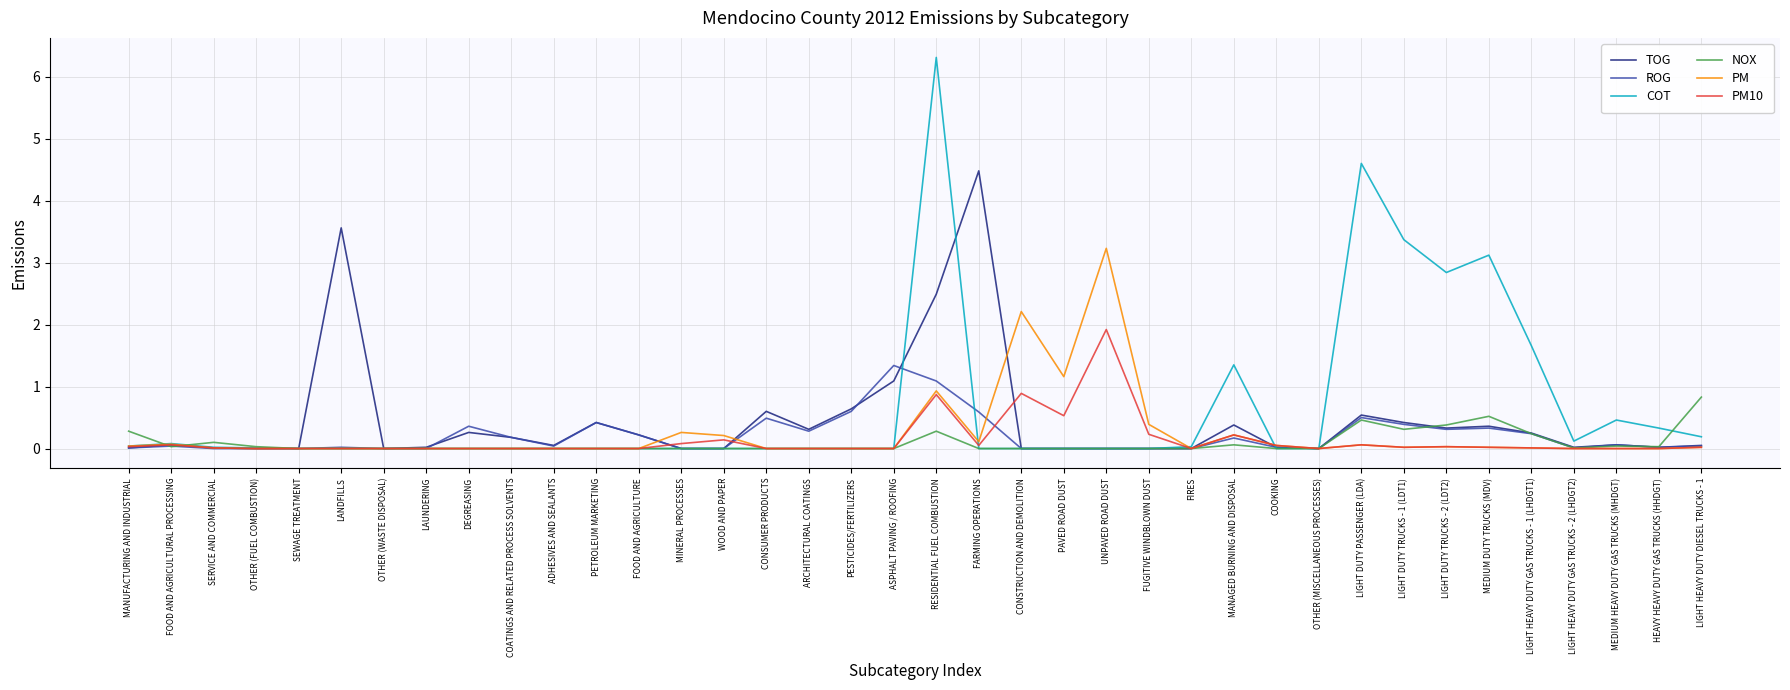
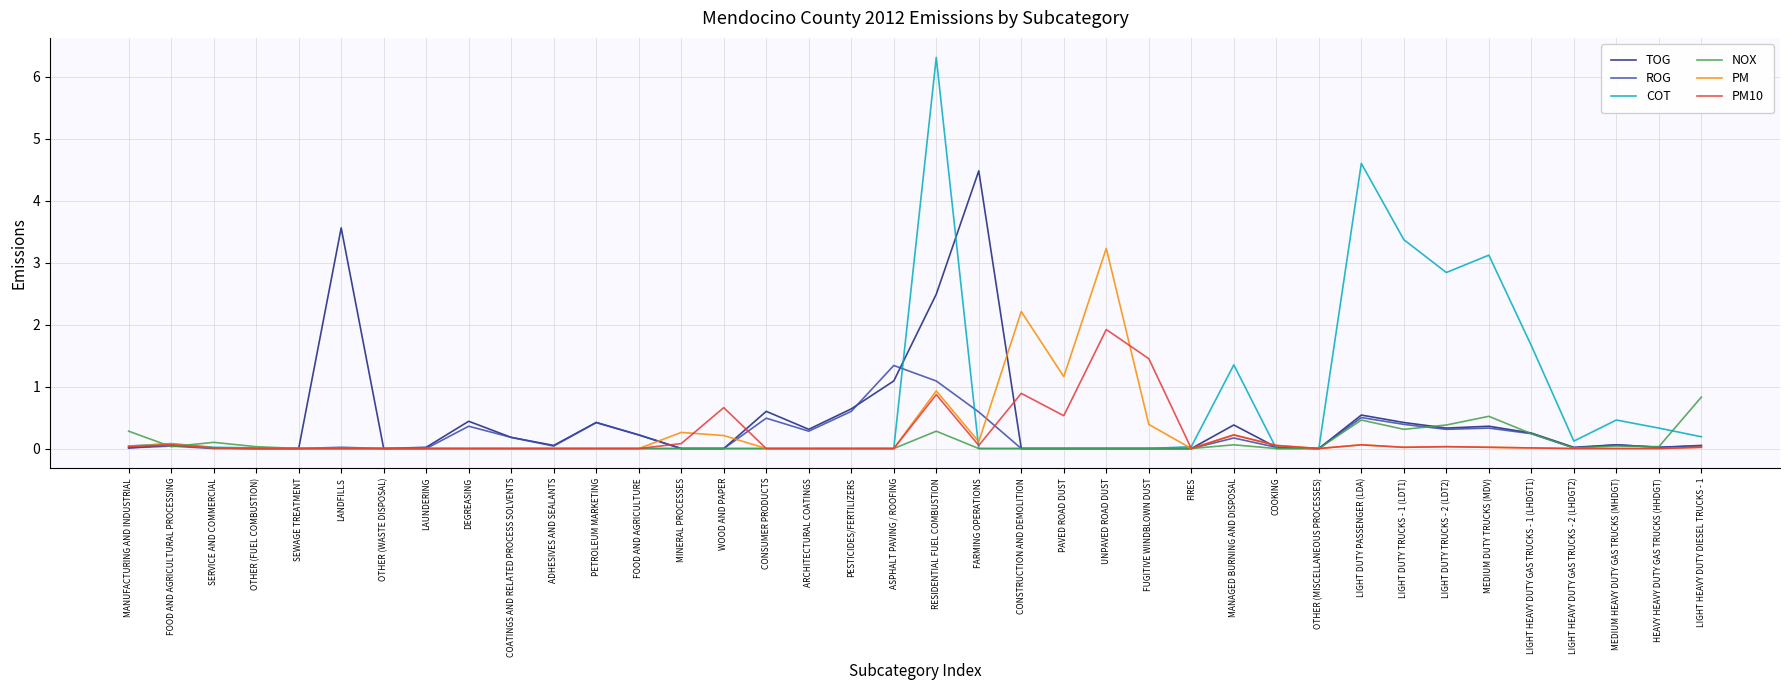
TOG, DEGREASING: 0.3 -> 0.4
PM10, WOOD AND PAPER: 0.1 -> 0.7
PM10, FUGITIVE WINDBLOWN DUST: 0.2 -> 1.5
